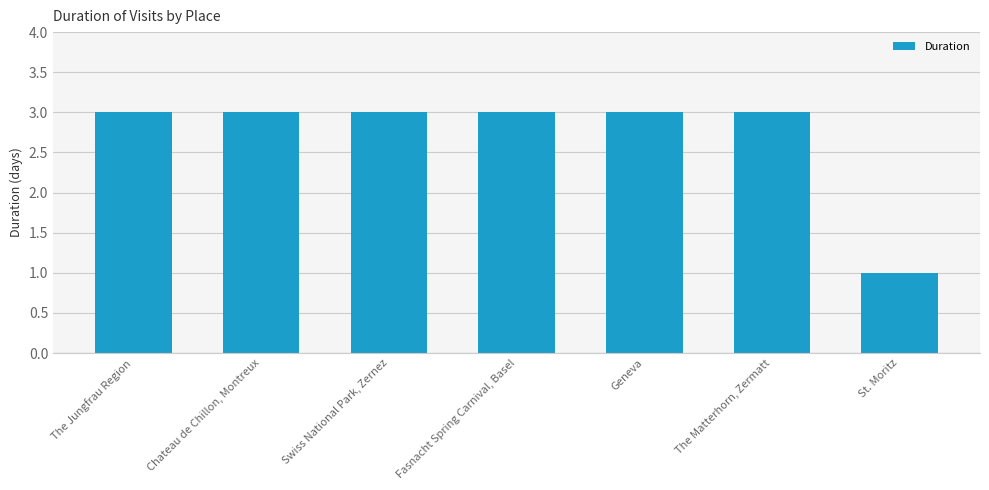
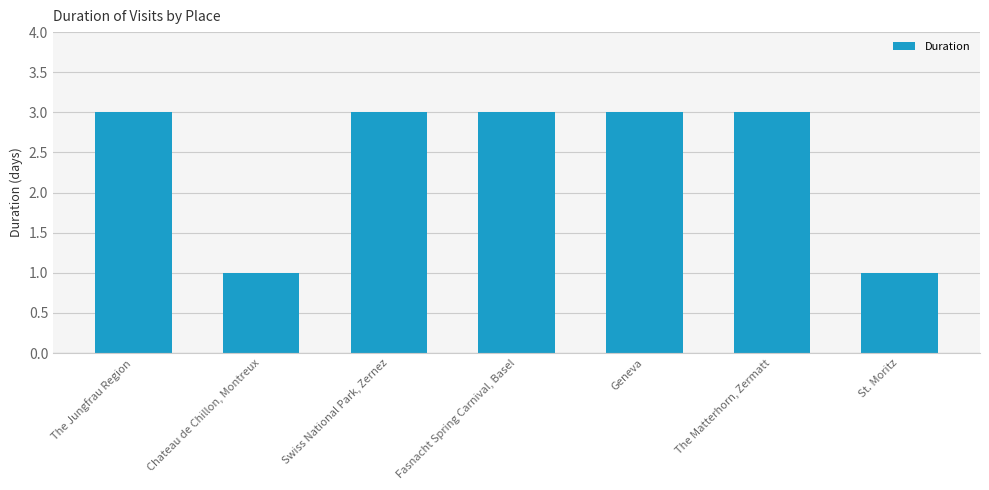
Chateau de Chillon, Montreux: 3 -> 1
